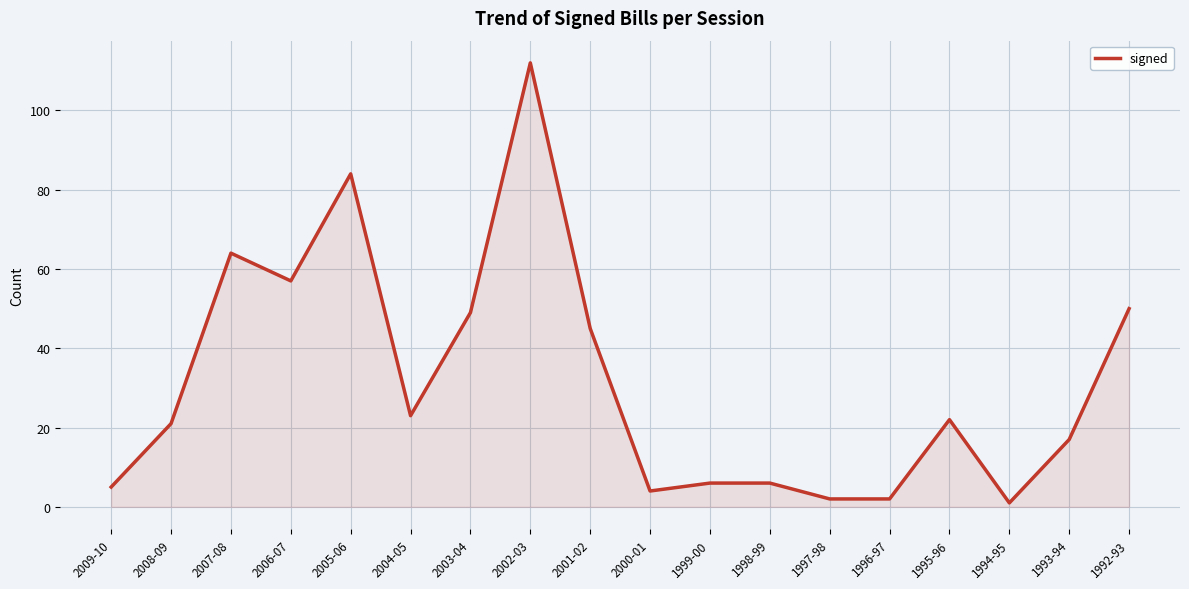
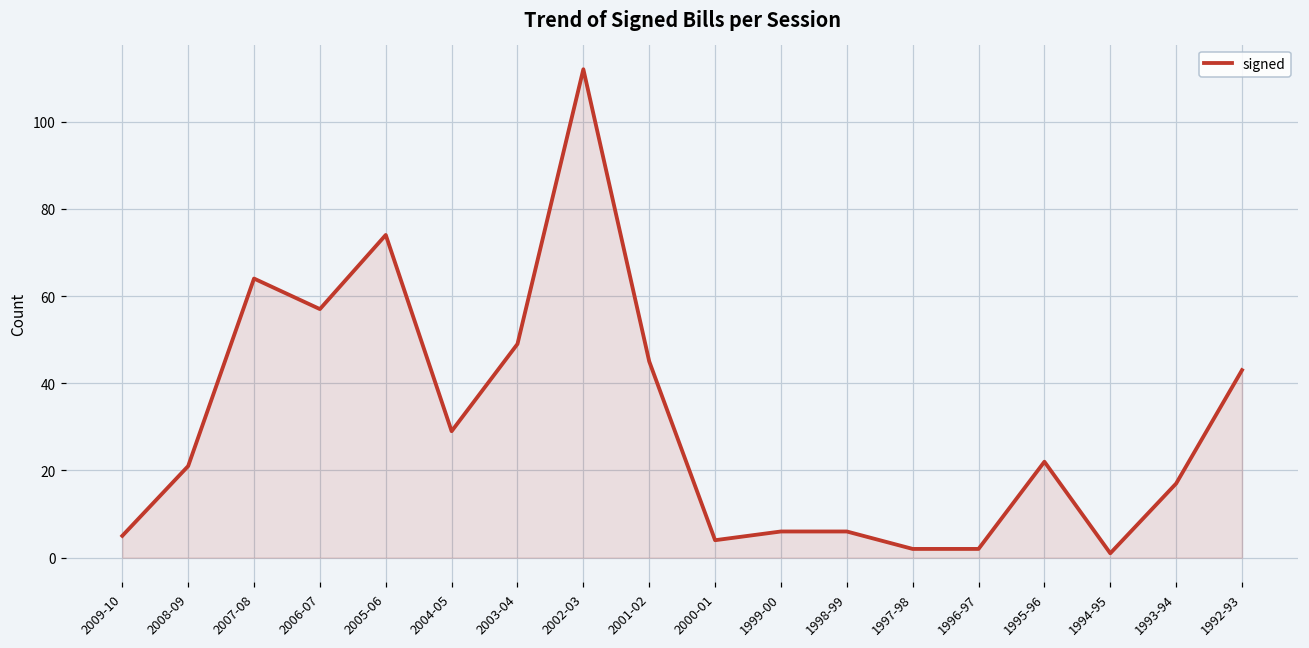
2005-06: 84 -> 74
2004-05: 23 -> 29
1992-93: 50 -> 43
